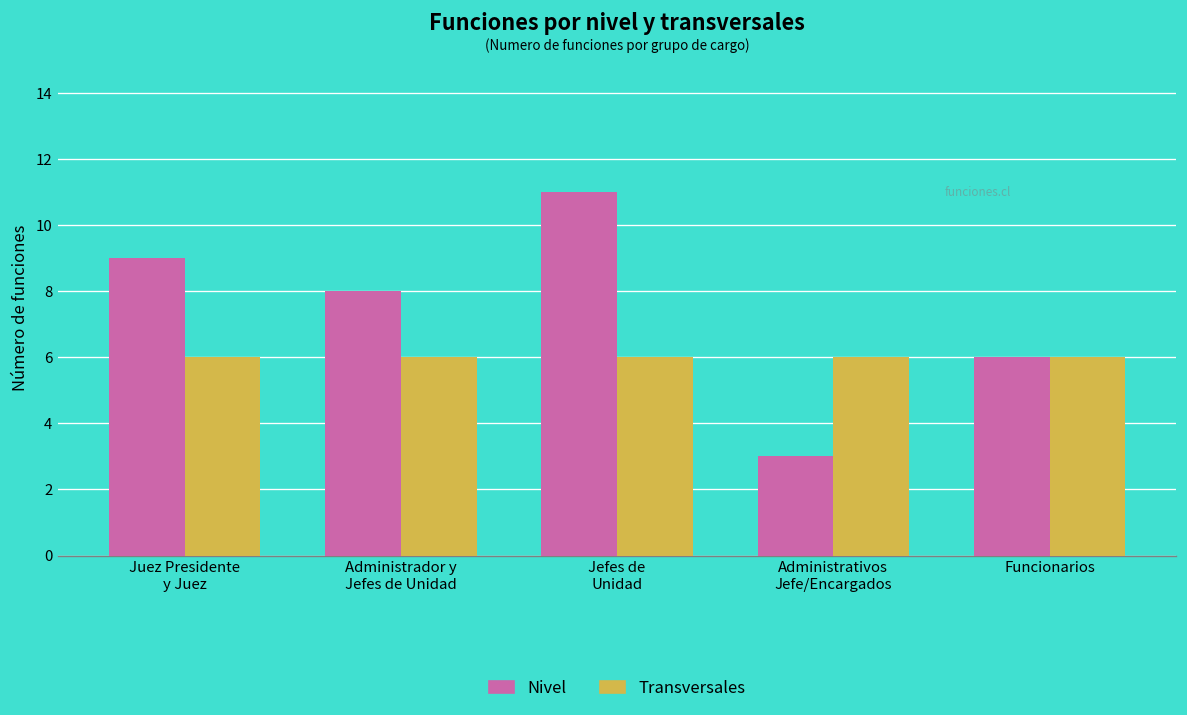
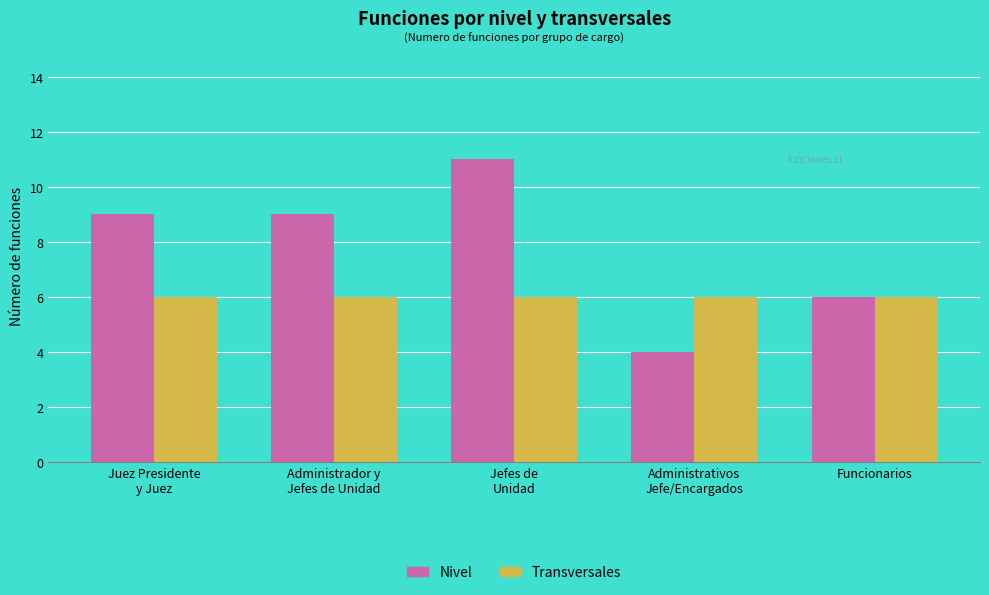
Nivel, Administrador y Jefes de Unidad: 8 -> 9
Nivel, Administrativos Jefe/Encargados: 3 -> 4
